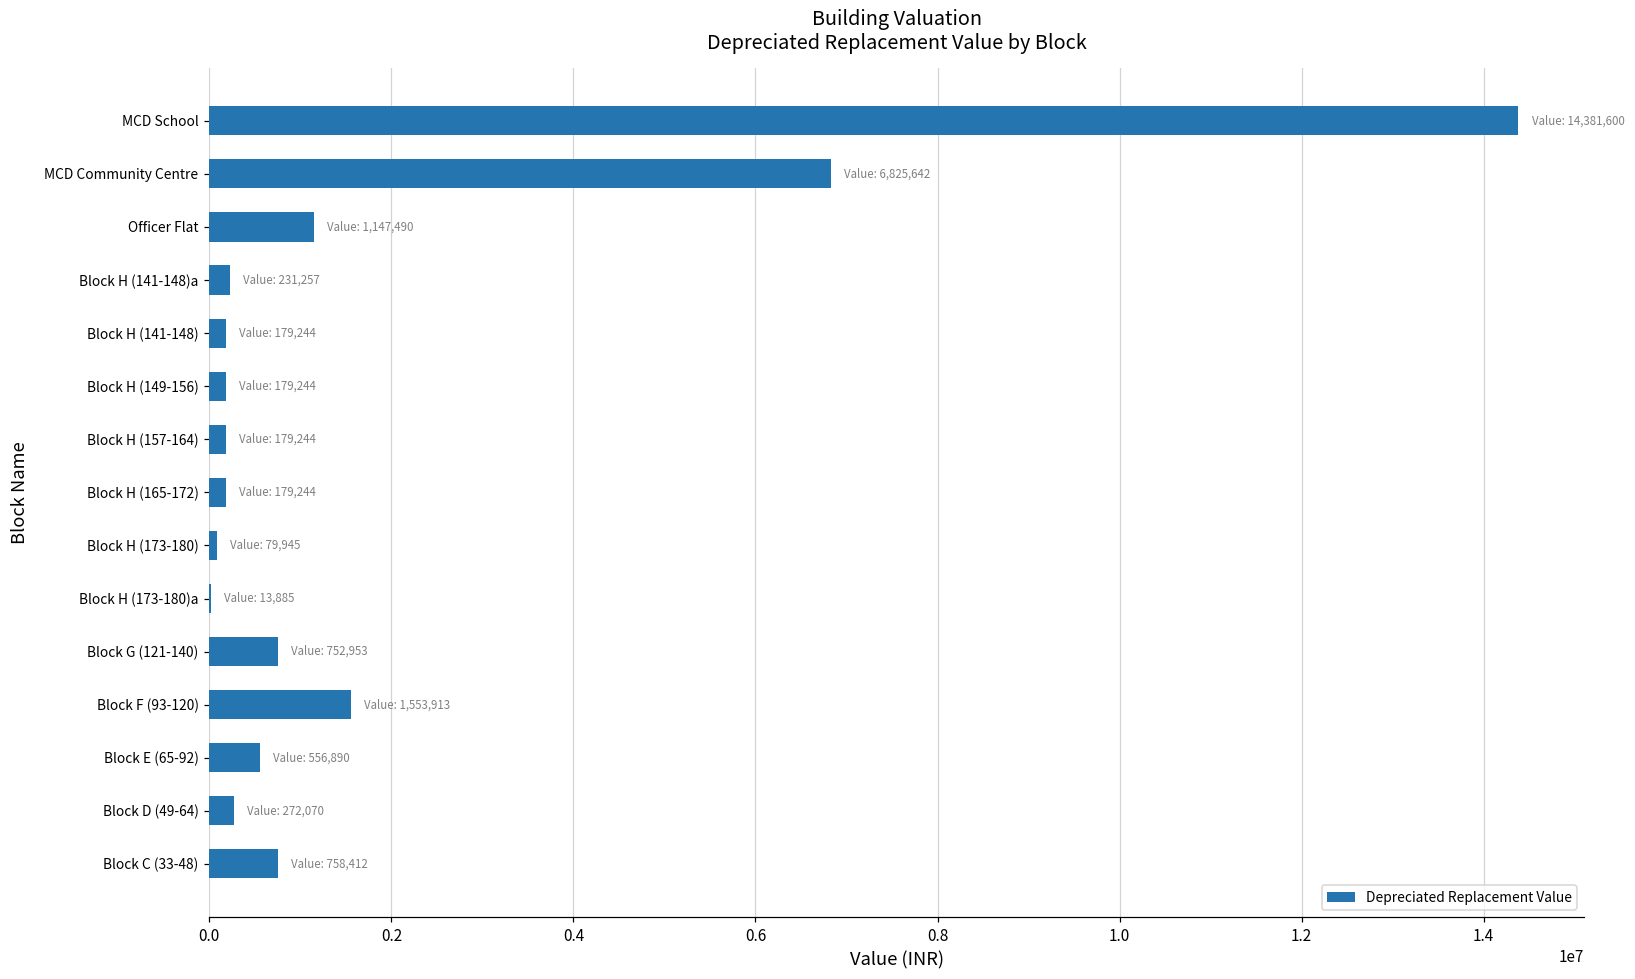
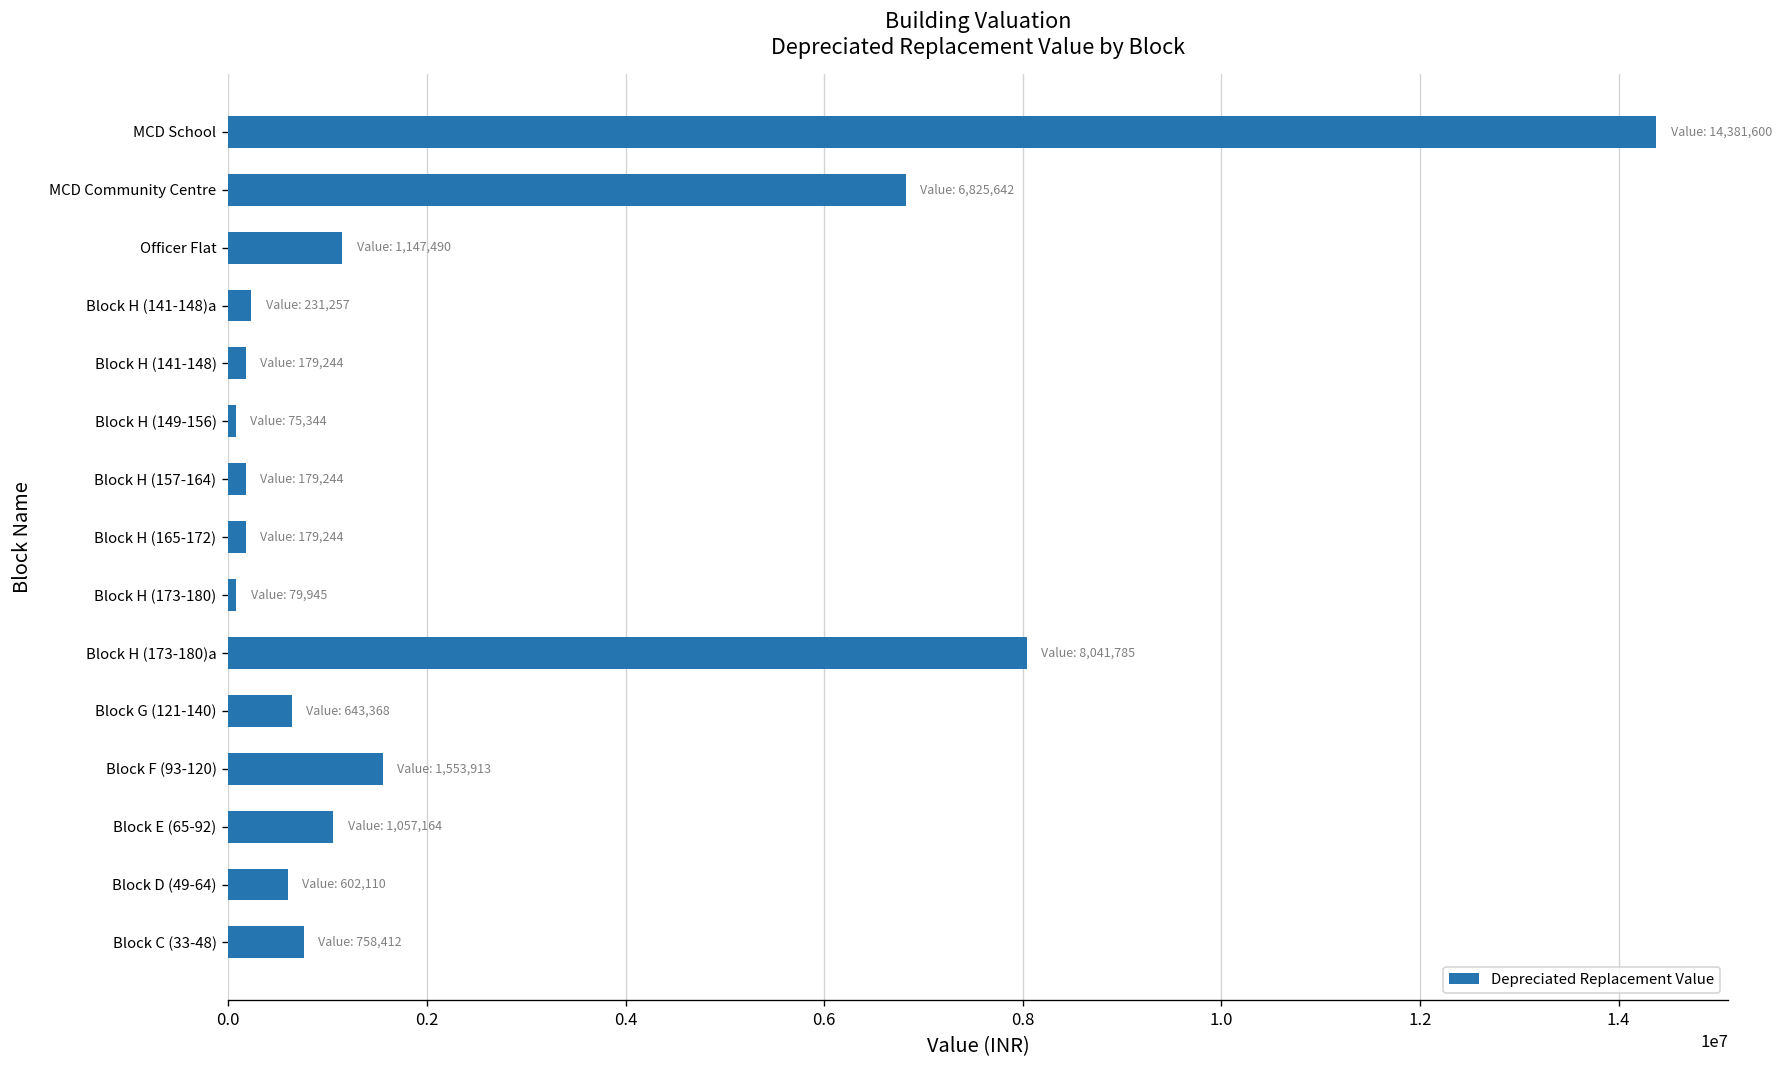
Block H (149-156): 179,244 -> 75,344
Block H (173-180)a: 13,885 -> 8,041,785
Block G (121-140): 752,953 -> 643,368
Block E (65-92): 556,890 -> 1,057,164
Block D (49-64): 272,070 -> 602,110
